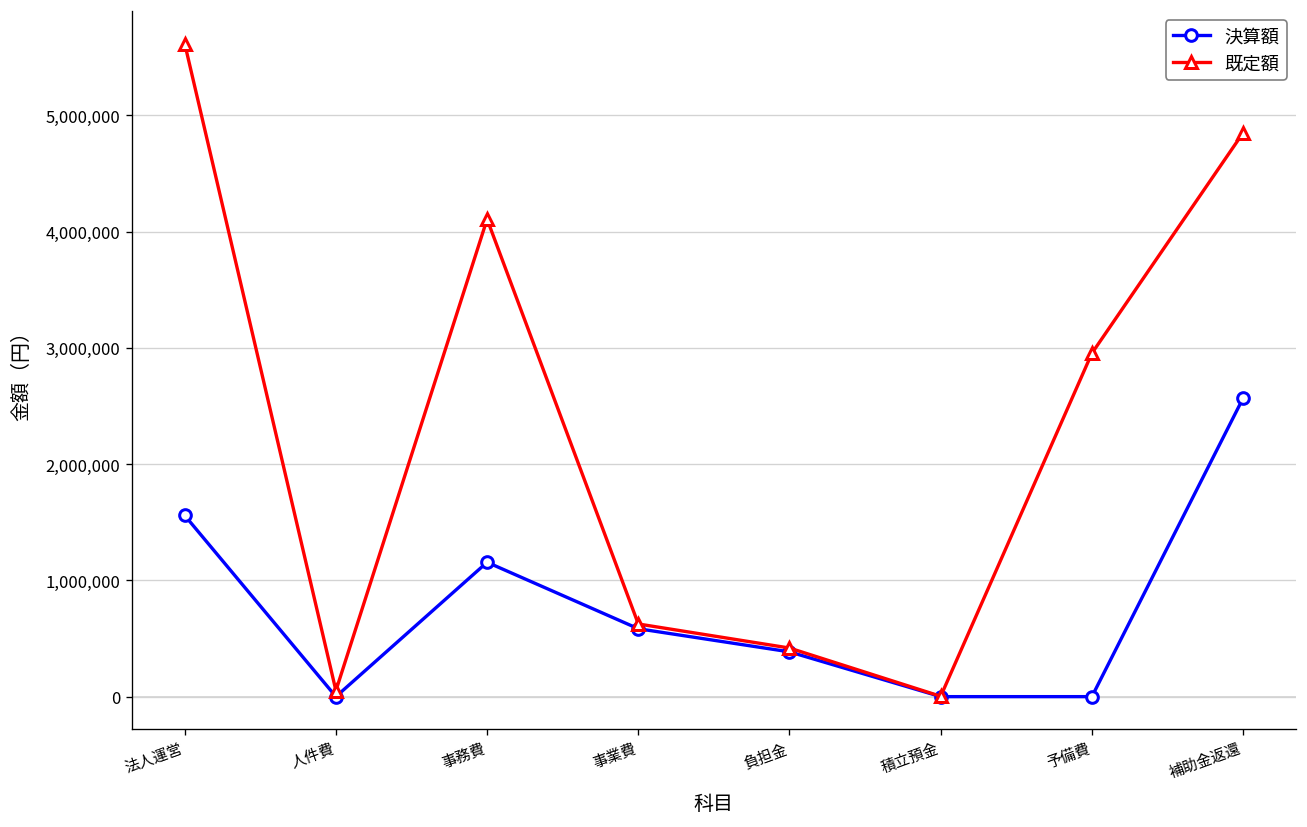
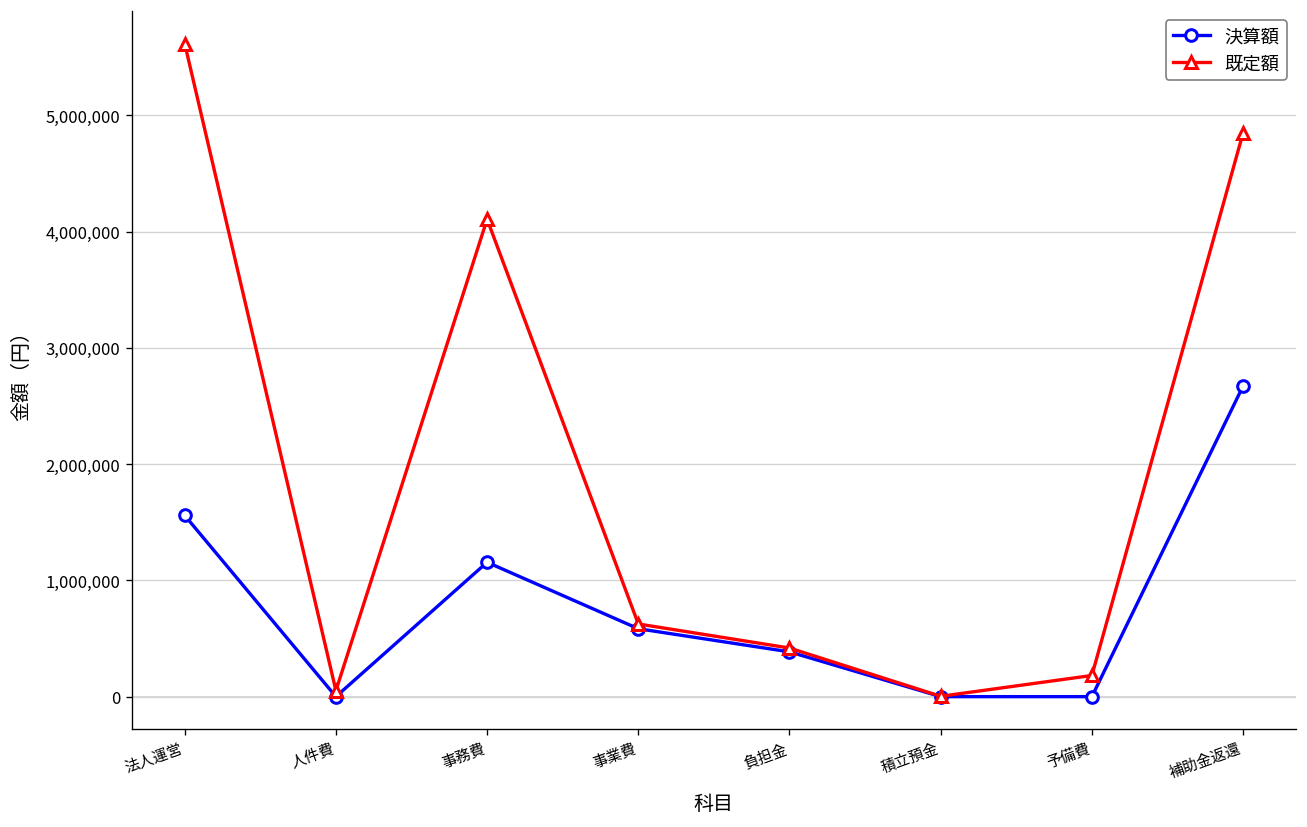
既定額, 予備費: 3,000,000 -> 200,000
決算額, 補助金返還: 2,600,000 -> 2,700,000
